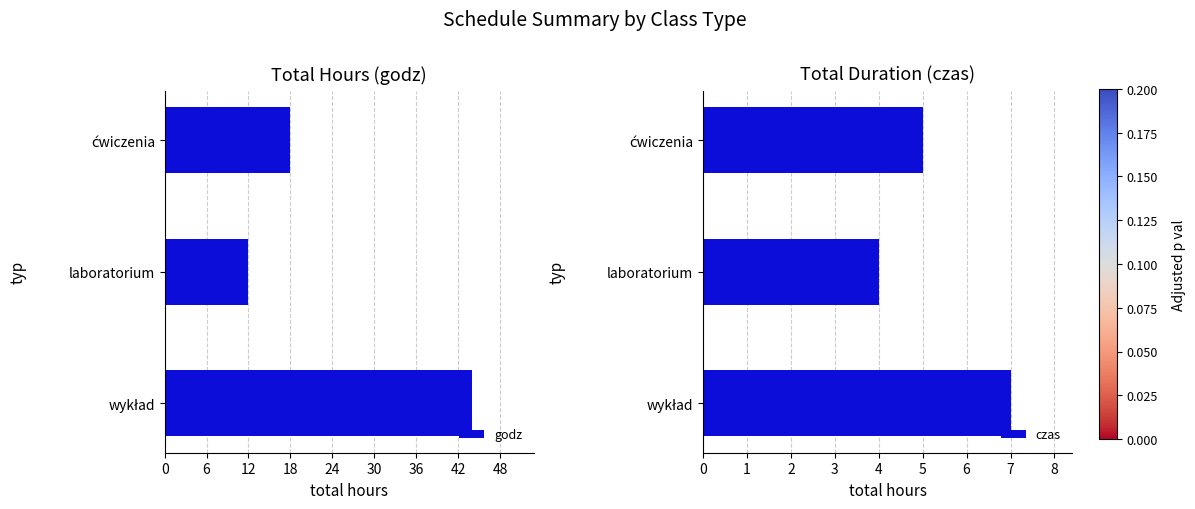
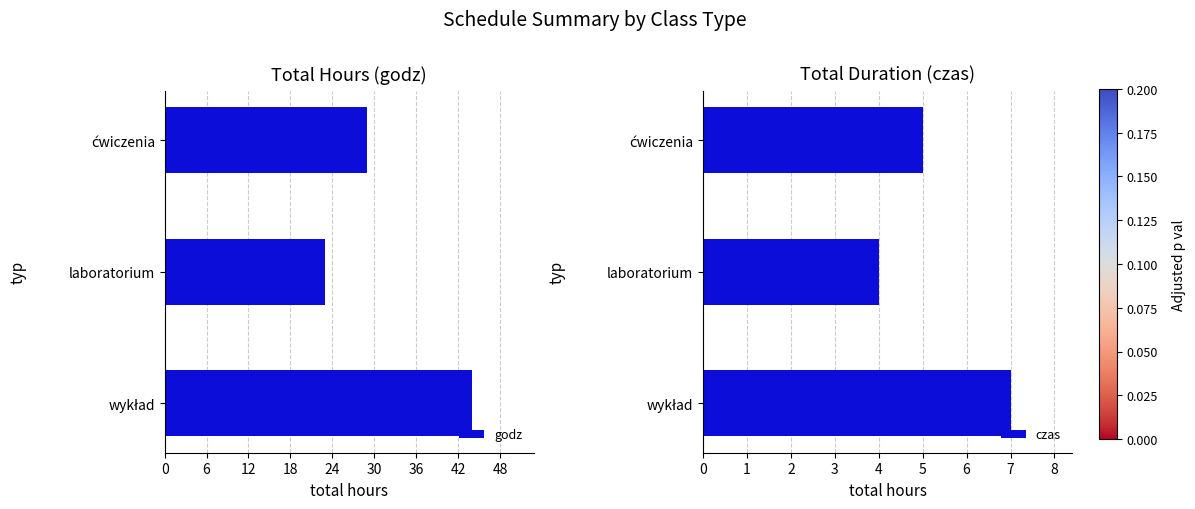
Total Hours (godz), ćwiczenia: 18 -> 29
Total Hours (godz), laboratorium: 12 -> 23
